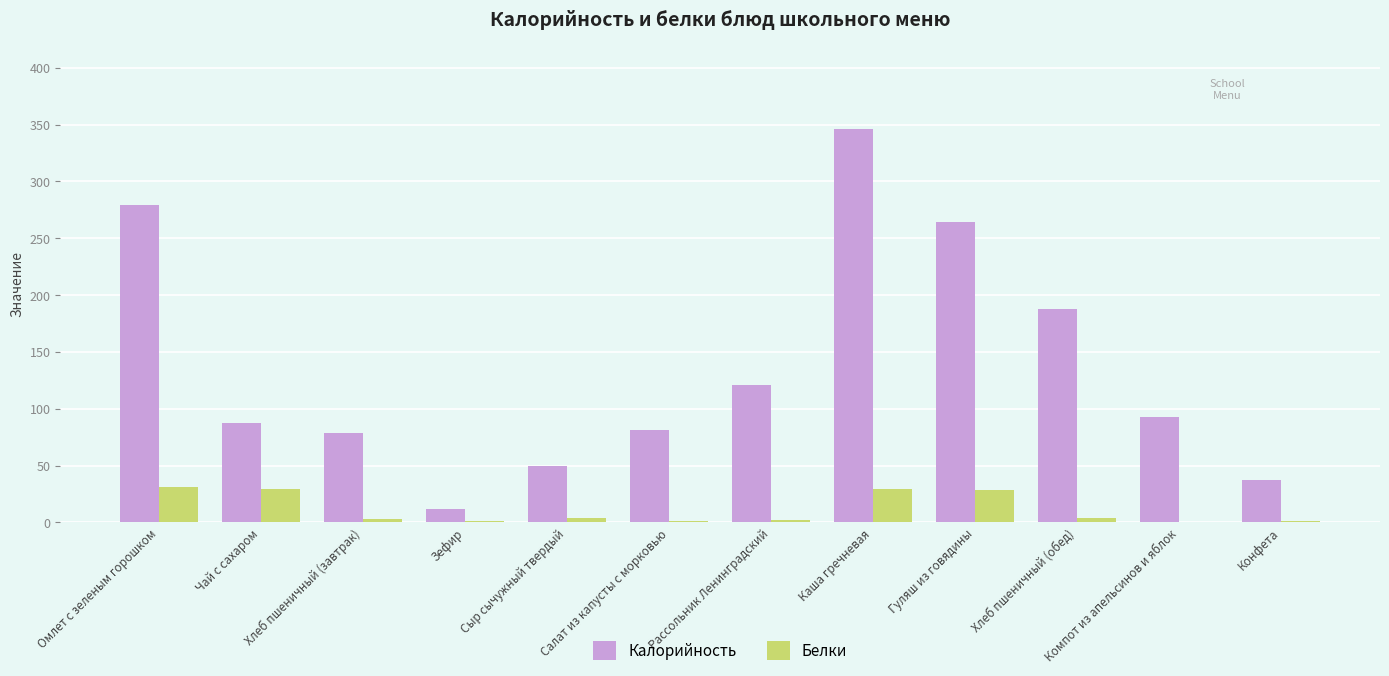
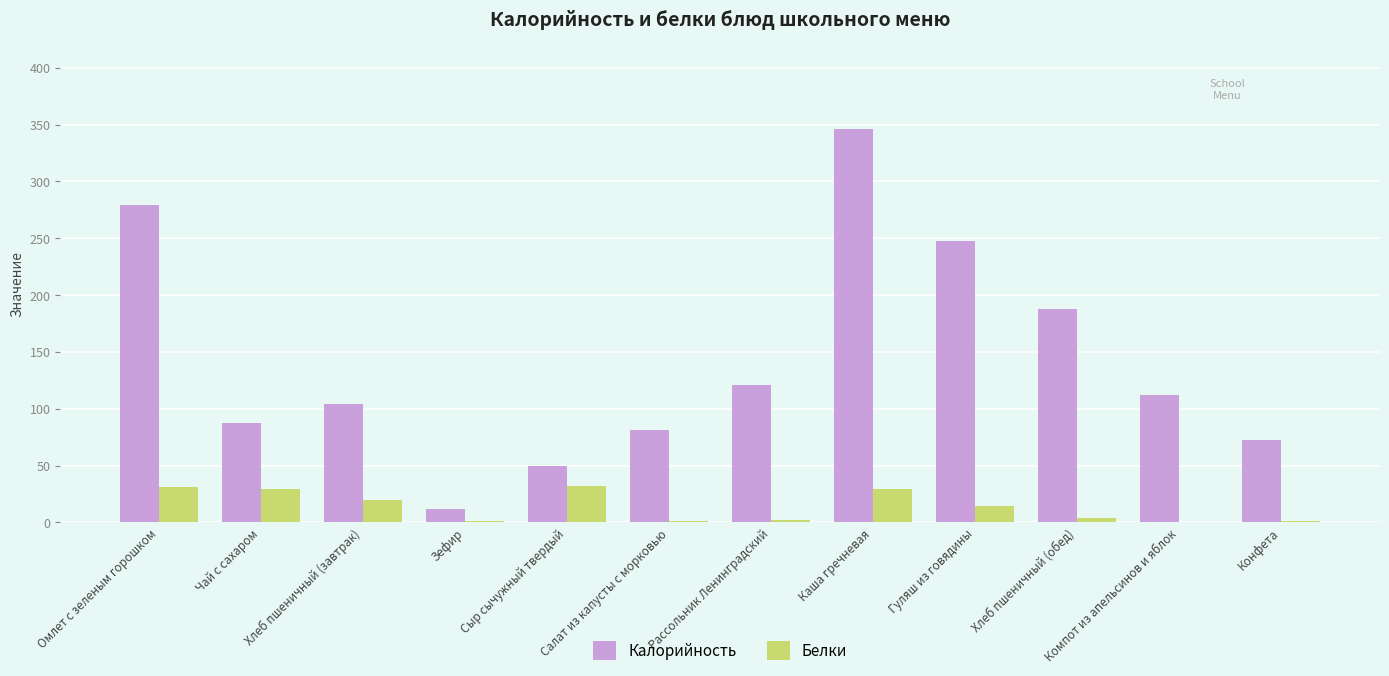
Калорийность, Хлеб пшеничный (завтрак): 79 -> 104
Белки, Хлеб пшеничный (завтрак): 3 -> 20
Белки, Сыр сычужный твердый: 4 -> 32
Калорийность, Гуляш из говядины: 264 -> 247
Белки, Гуляш из говядины: 28 -> 14
Калорийность, Компот из апельсинов и яблок: 93 -> 112
Калорийность, Конфета: 38 -> 73
